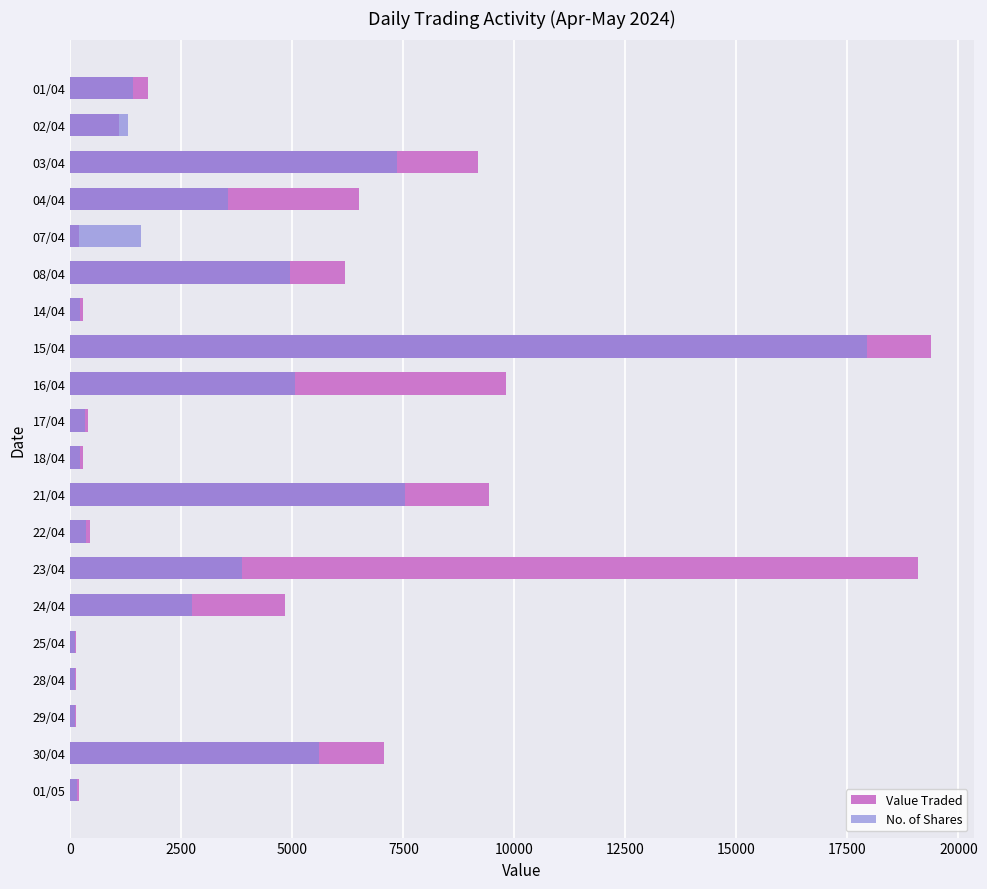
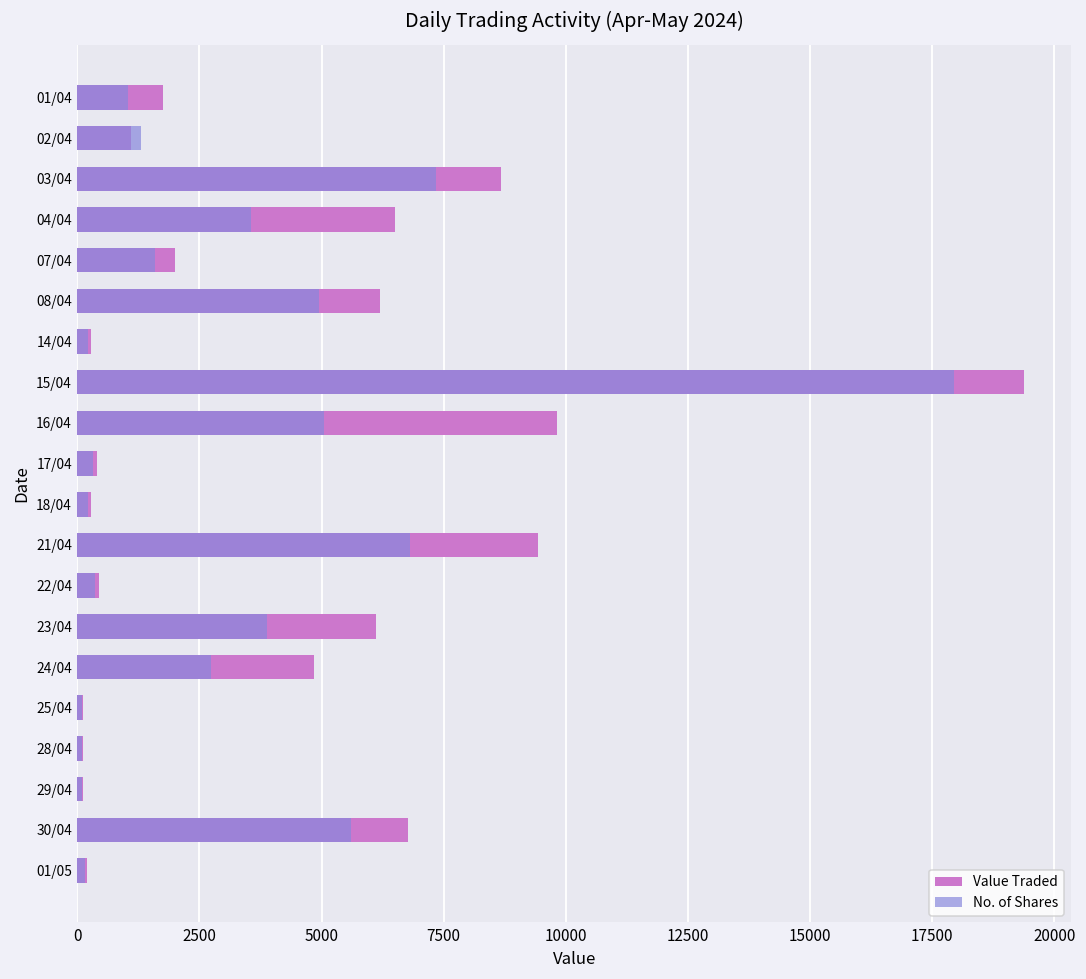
No. of Shares, 01/04: 1400 -> 1000
Value Traded, 03/04: 9200 -> 8700
Value Traded, 07/04: 200 -> 2000
No. of Shares, 21/04: 7500 -> 6800
Value Traded, 23/04: 19100 -> 6100
Value Traded, 30/04: 7100 -> 6800
